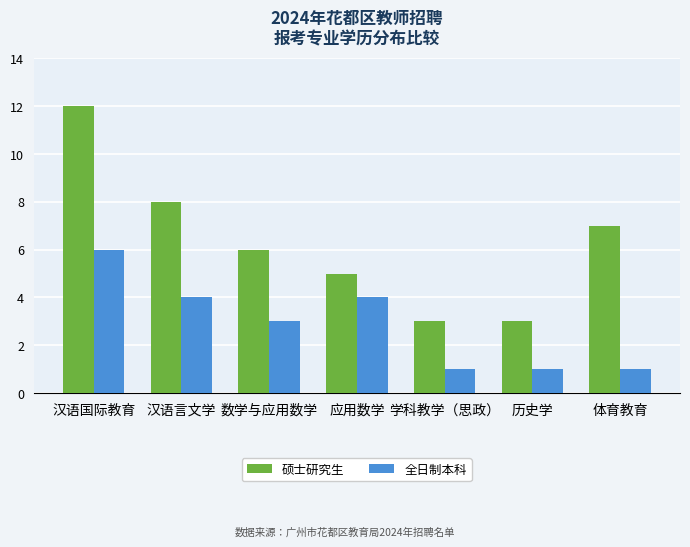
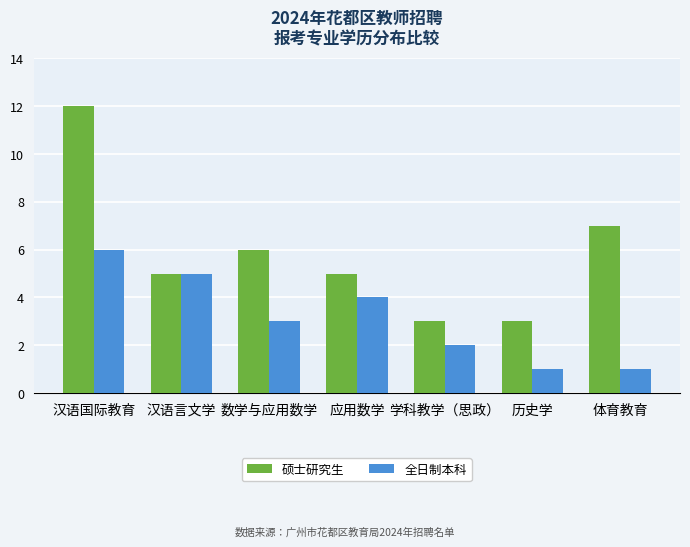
硕士研究生, 汉语言文学: 8 -> 5
全日制本科, 汉语言文学: 4 -> 5
全日制本科, 学科教学（思政）: 1 -> 2
